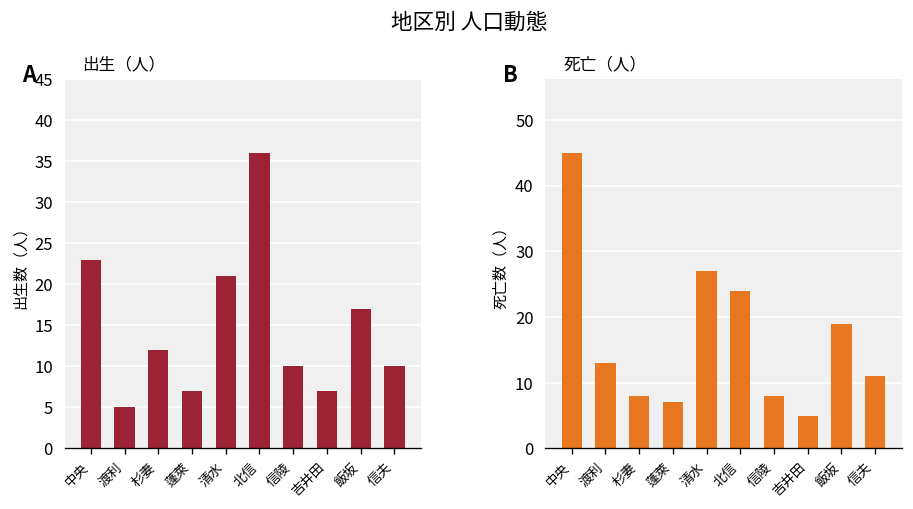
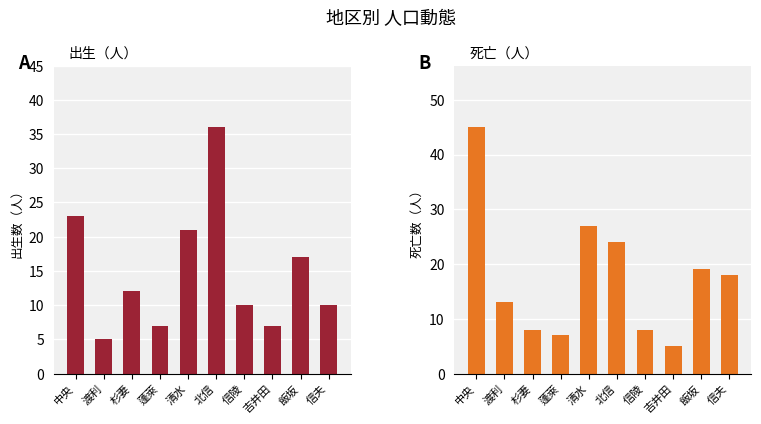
死亡（人）, 信夫: 11 -> 18
